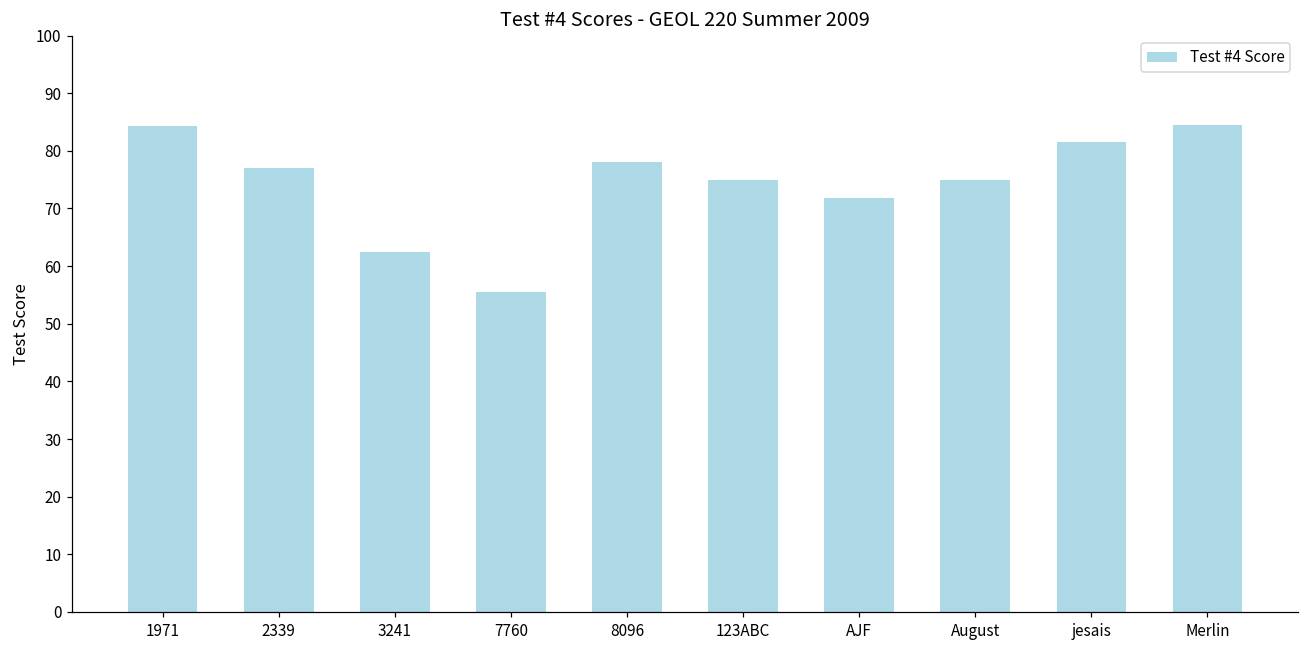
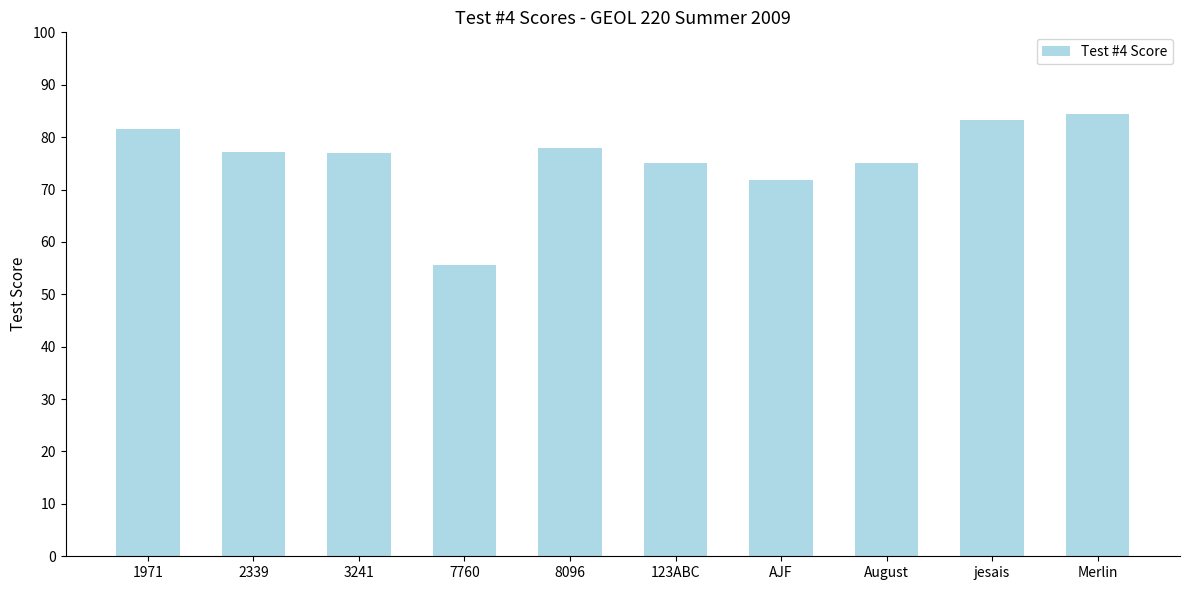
1971: 84 -> 82
3241: 63 -> 77
jesais: 82 -> 83
